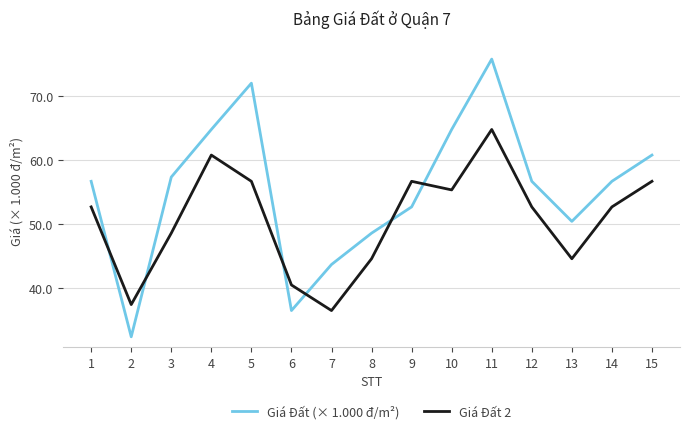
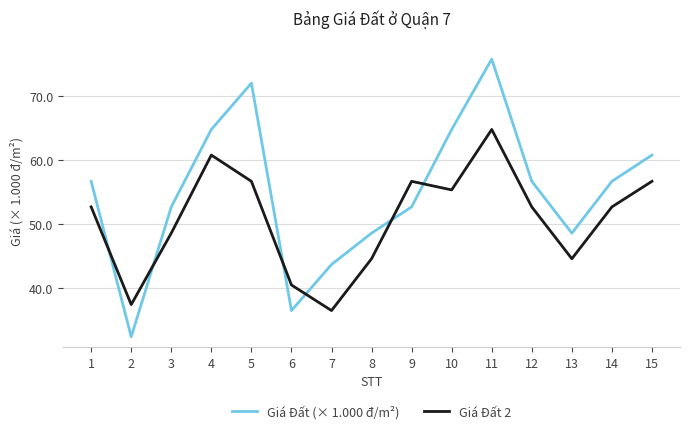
Giá Đất (× 1.000 đ/m²), 3: 57 -> 53
Giá Đất (× 1.000 đ/m²), 13: 50 -> 49
